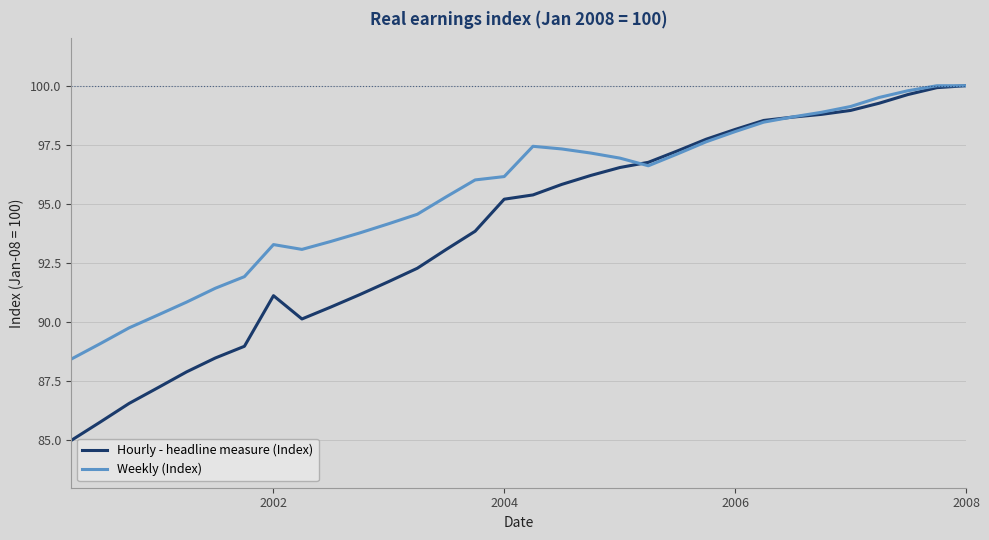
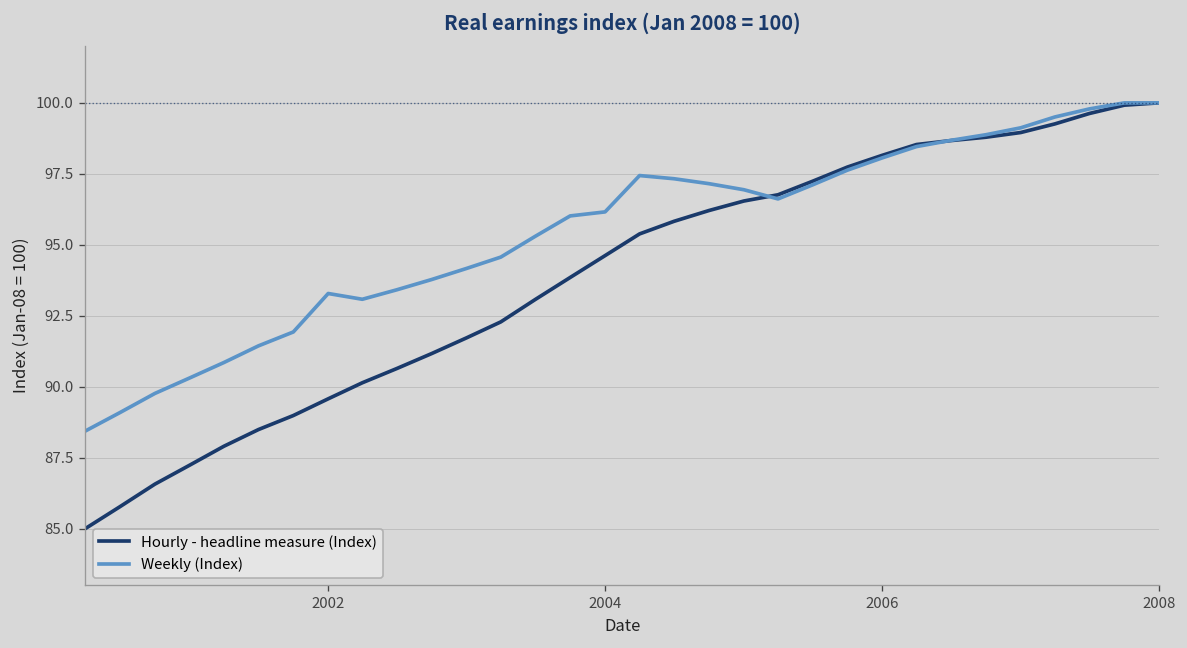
Hourly - headline measure (Index), 2002: 91.1 -> 89.6
Hourly - headline measure (Index), 2004: 95.2 -> 94.6
